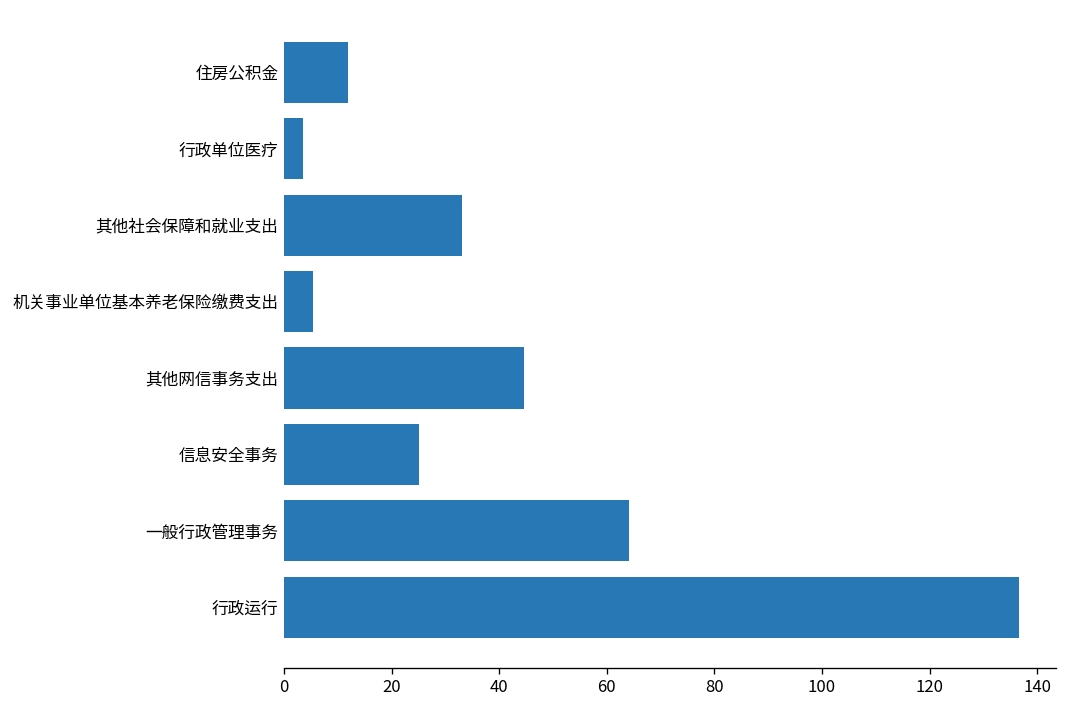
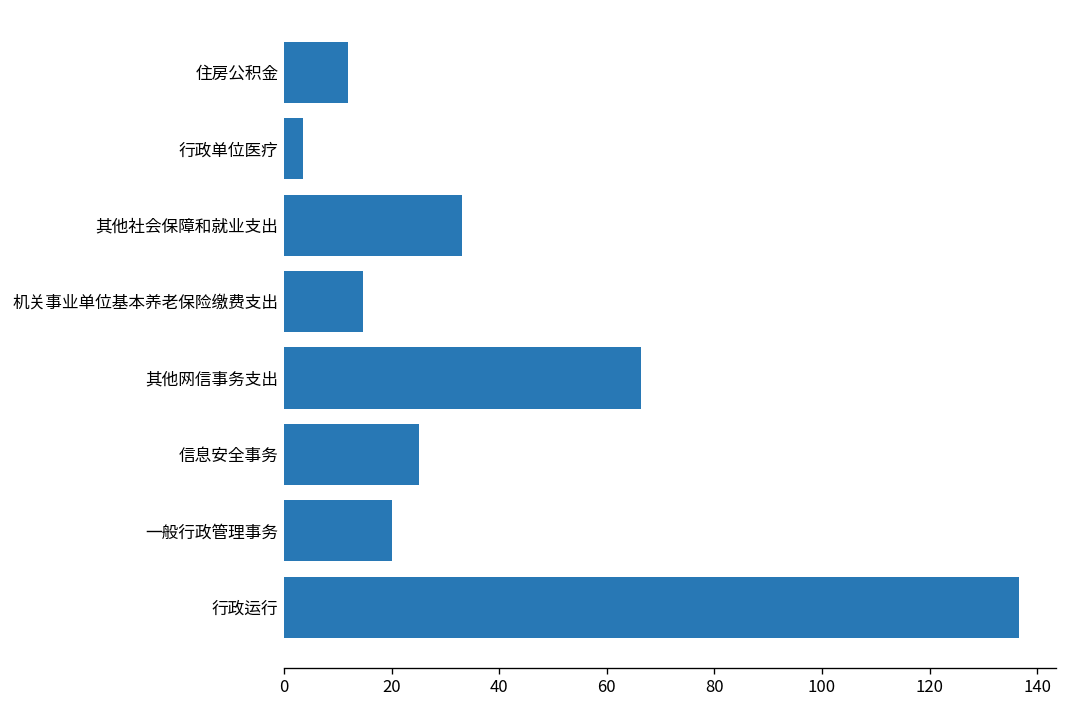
机关事业单位基本养老保险缴费支出: 5 -> 15
其他网信事务支出: 45 -> 66
一般行政管理事务: 64 -> 20
